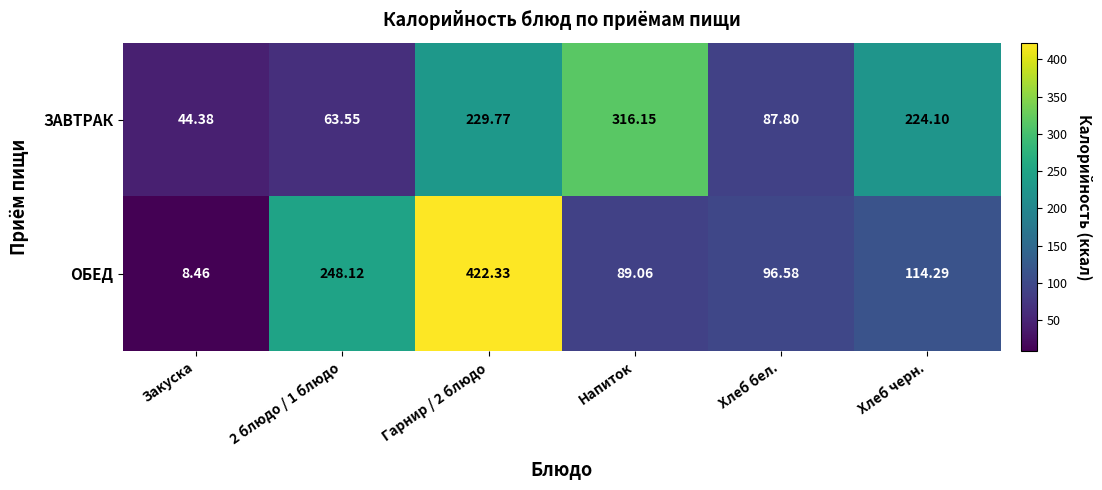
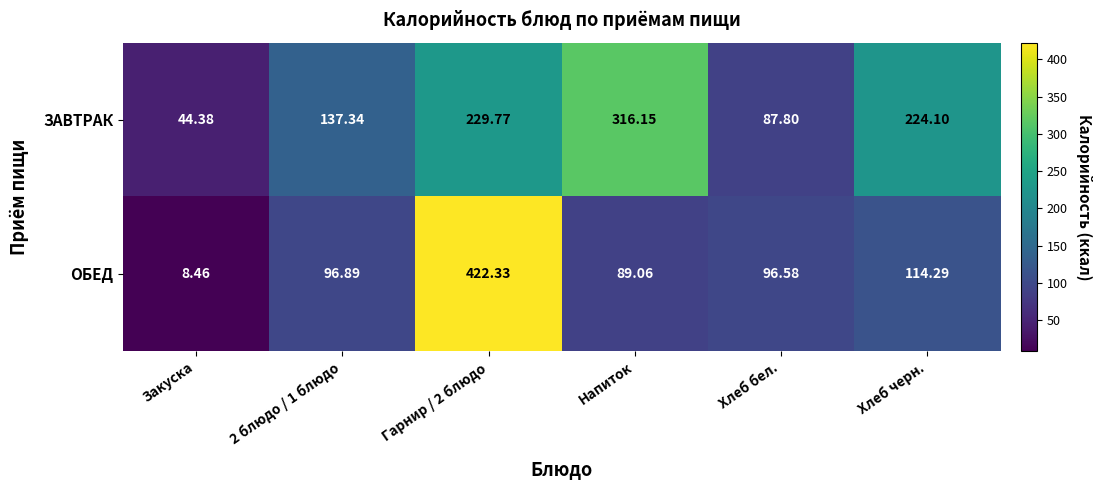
ЗАВТРАК, 2 блюдо / 1 блюдо: 63.55 -> 137.34
ОБЕД, 2 блюдо / 1 блюдо: 248.12 -> 96.89
